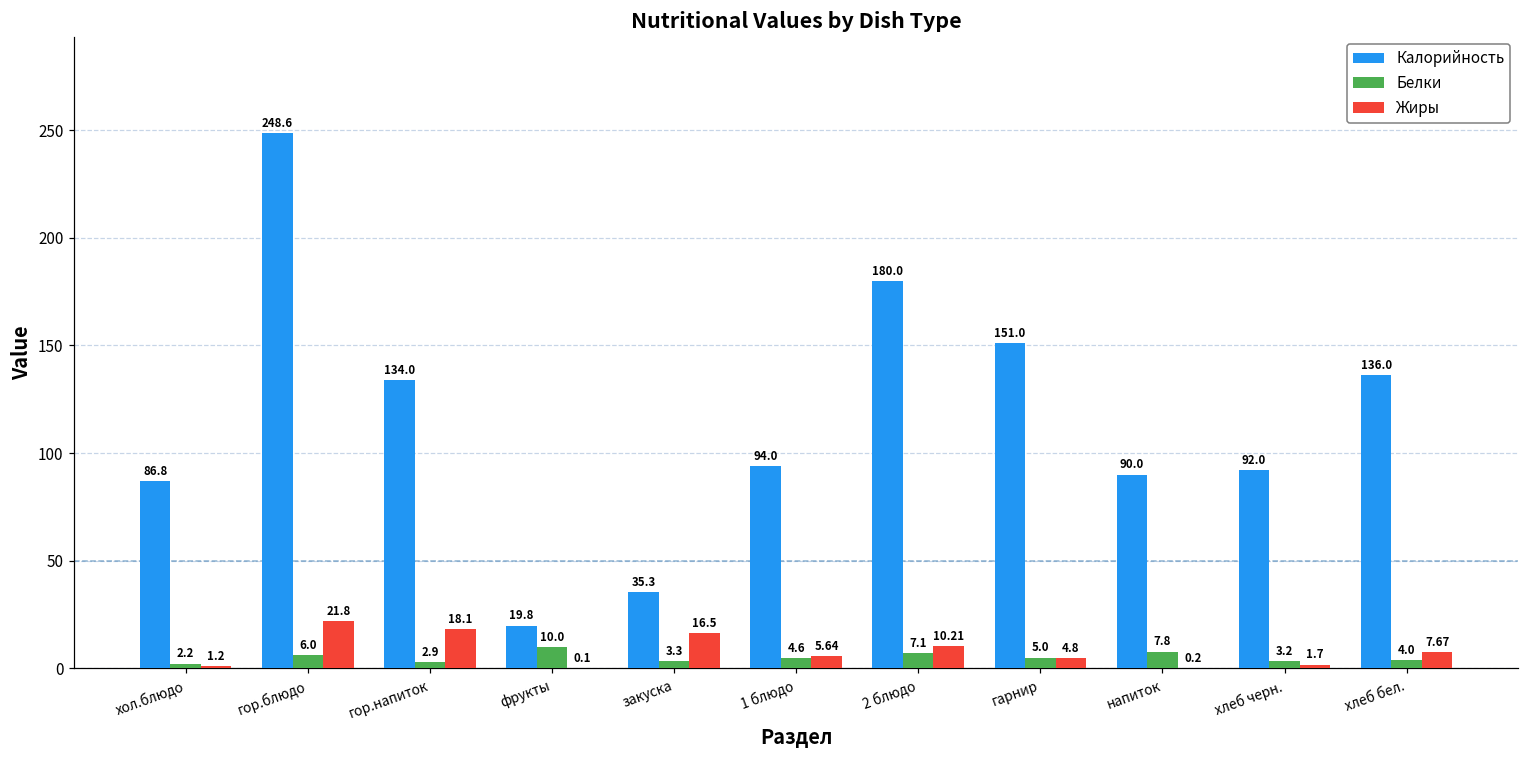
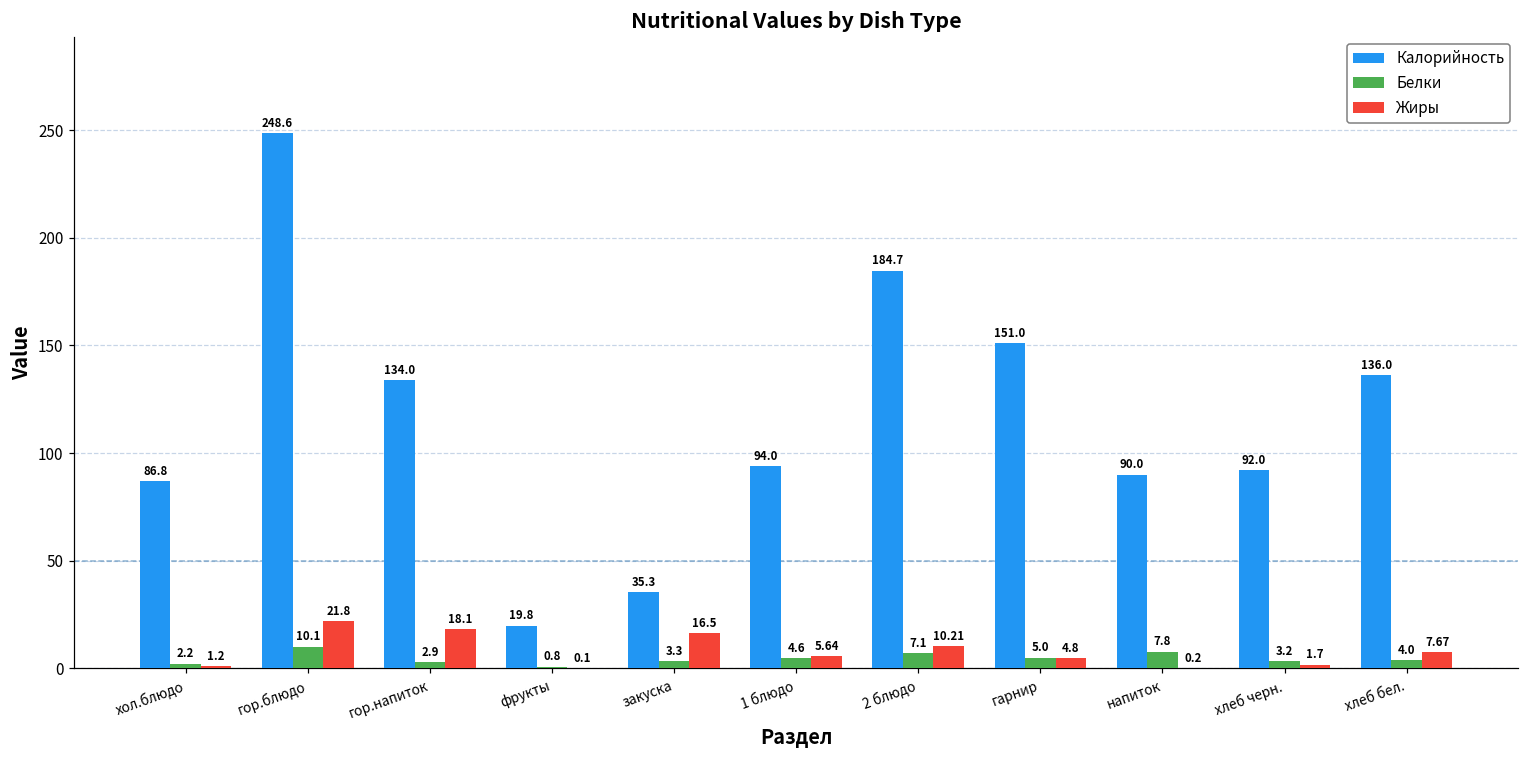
Белки, гор.блюдо: 6.0 -> 10.1
Белки, фрукты: 10.0 -> 0.8
Калорийность, 2 блюдо: 180.0 -> 184.7
